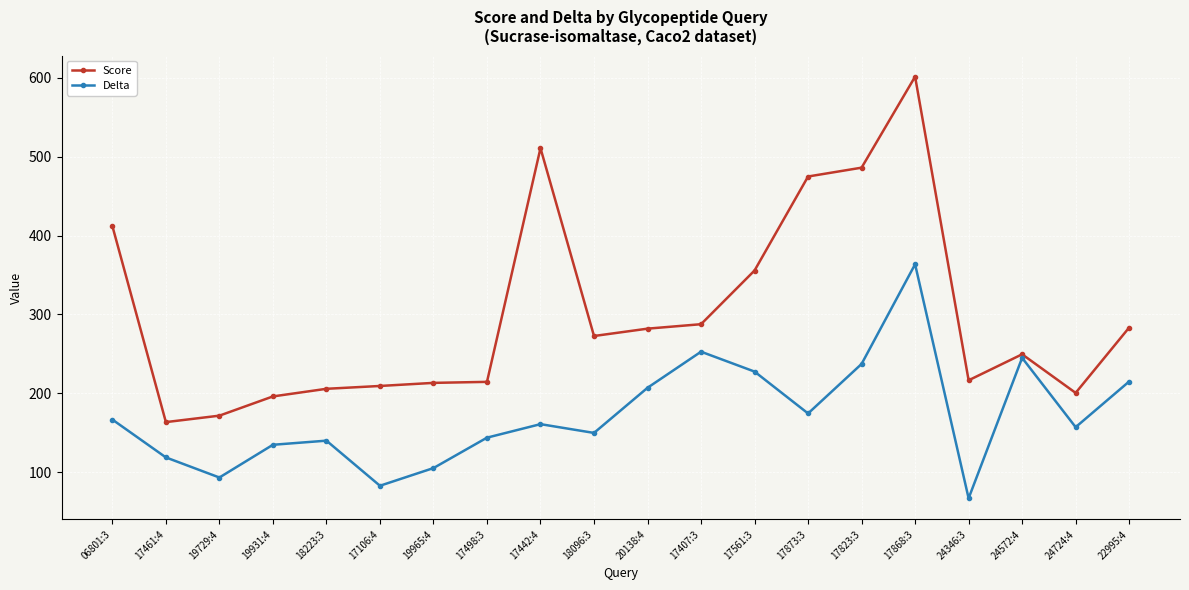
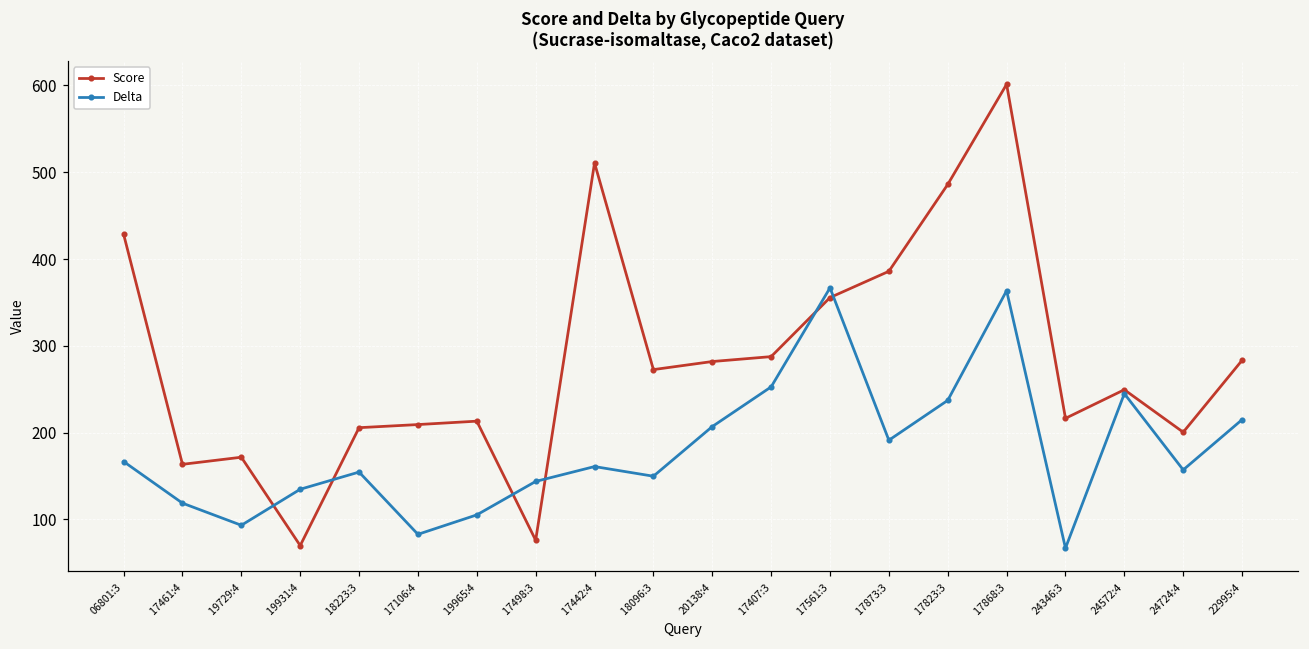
Score, 06801:3: 410 -> 430
Score, 19931:4: 200 -> 70
Delta, 18223:3: 140 -> 150
Score, 17498:3: 210 -> 80
Delta, 17561:3: 230 -> 370
Score, 17873:3: 470 -> 390
Delta, 17873:3: 170 -> 190
